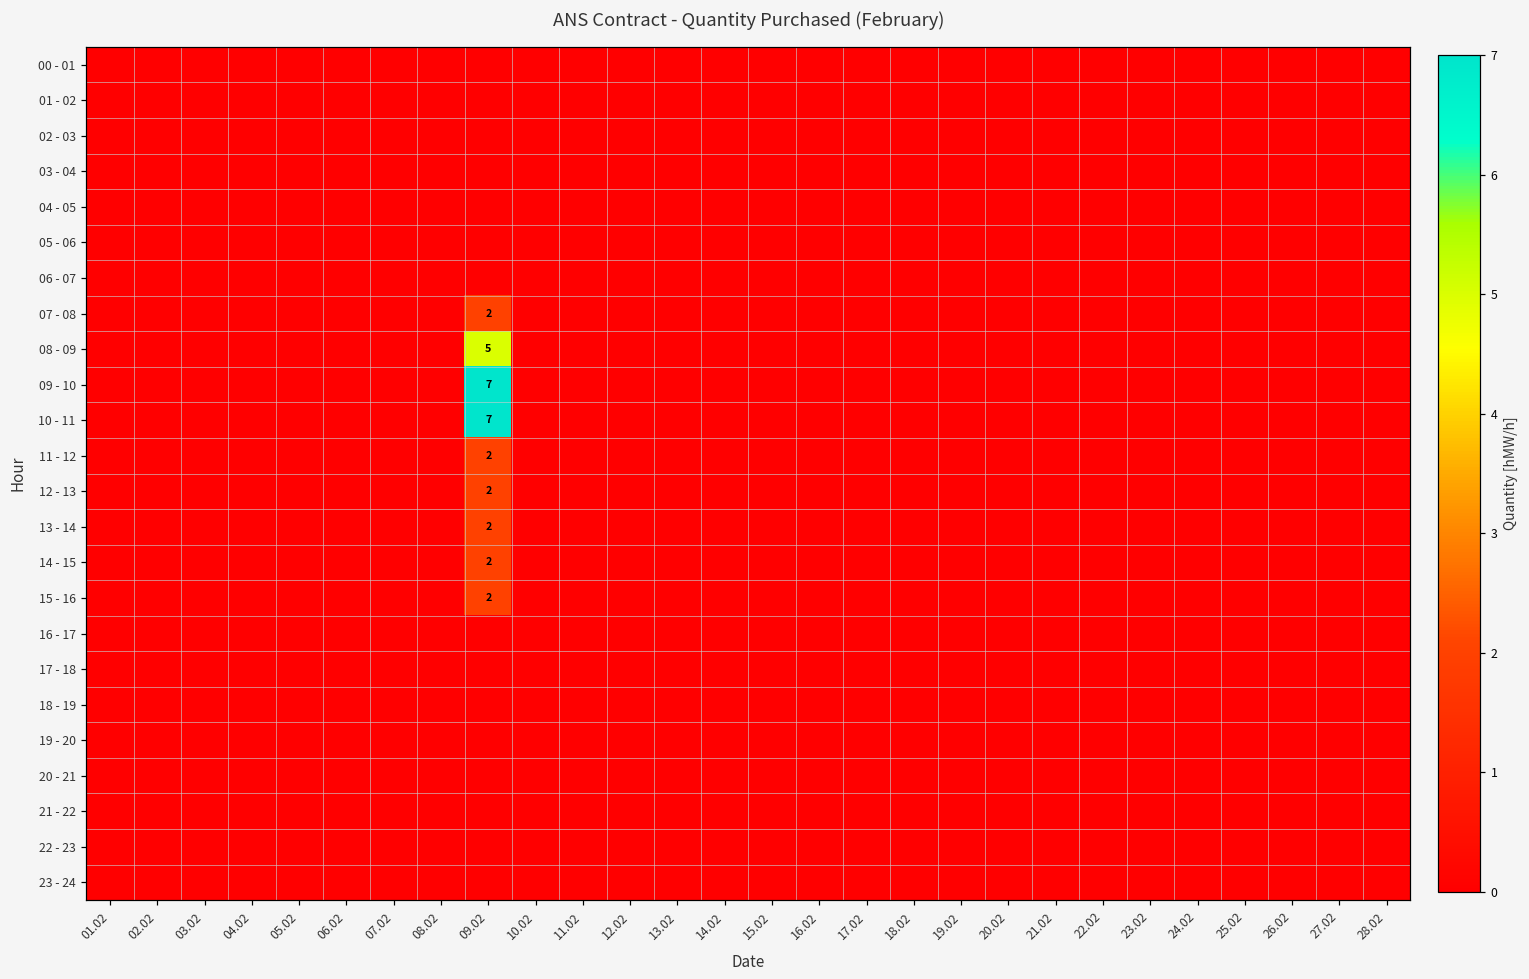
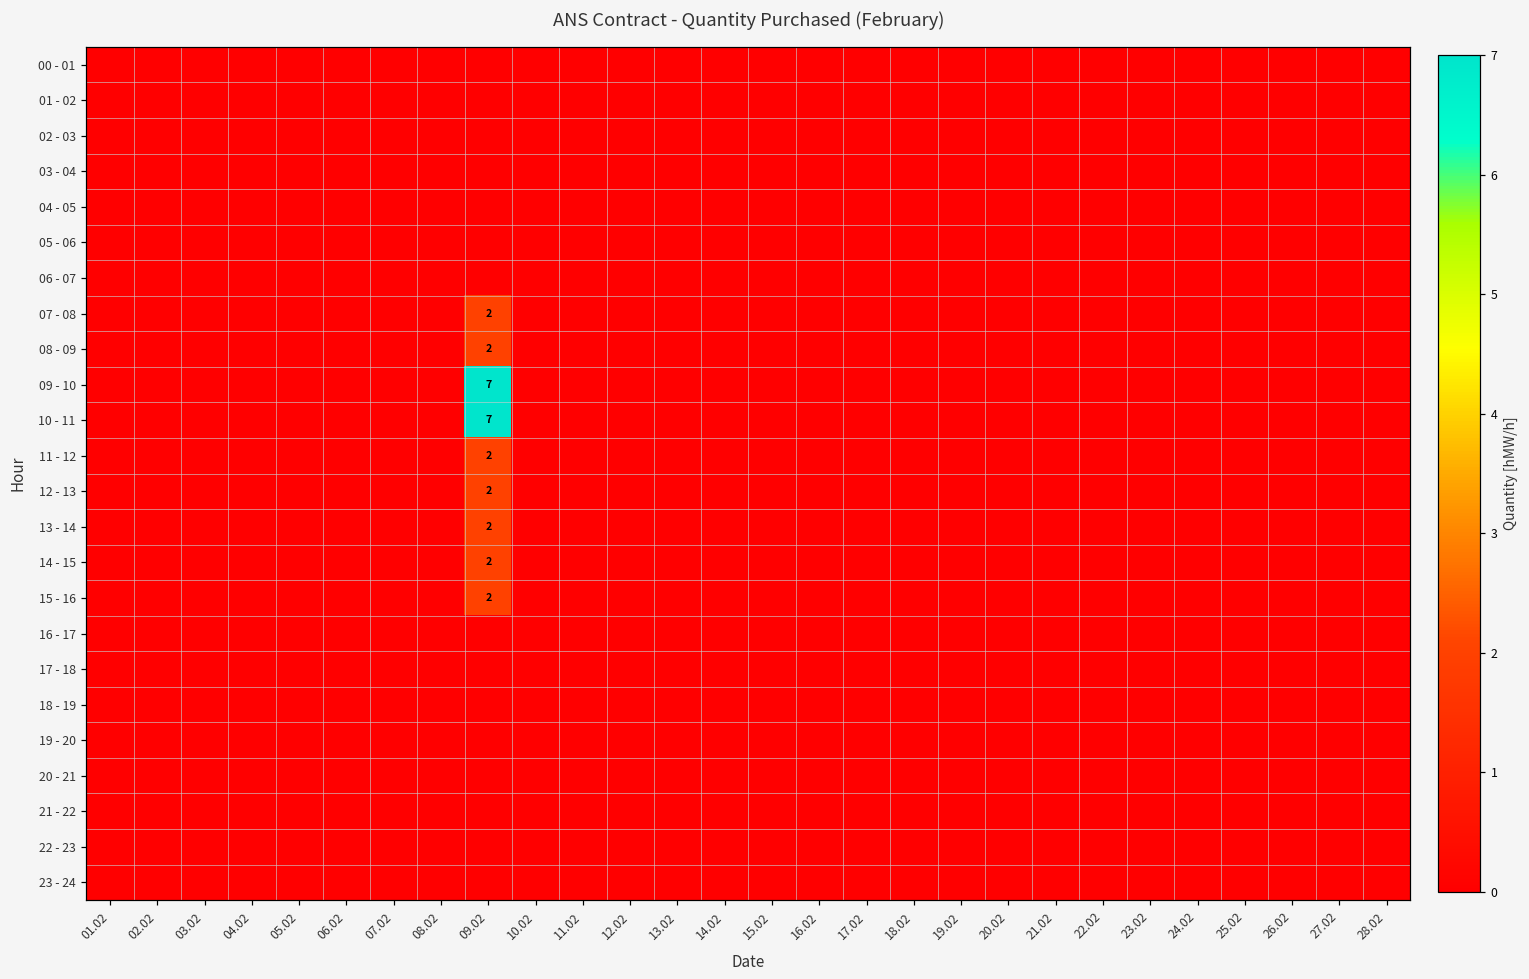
08 - 09, 09.02: 5 -> 2
